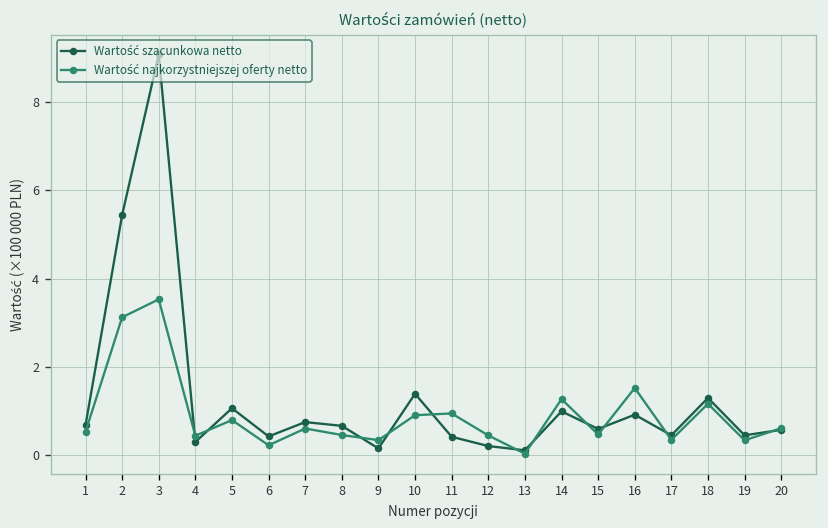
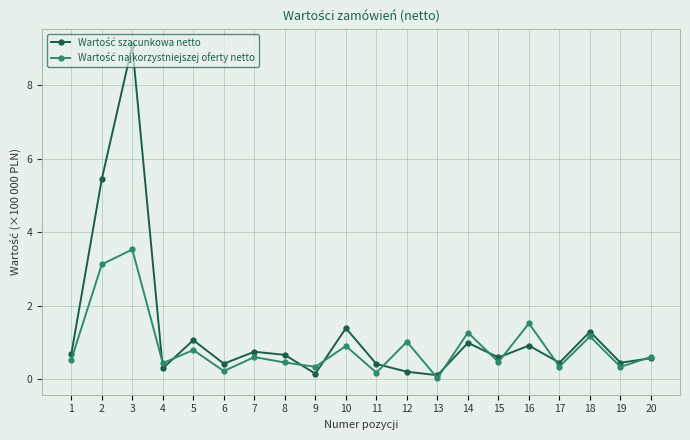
Wartość najkorzystniejszej oferty netto, 11: 0.9 -> 0.2
Wartość najkorzystniejszej oferty netto, 12: 0.4 -> 1.0
